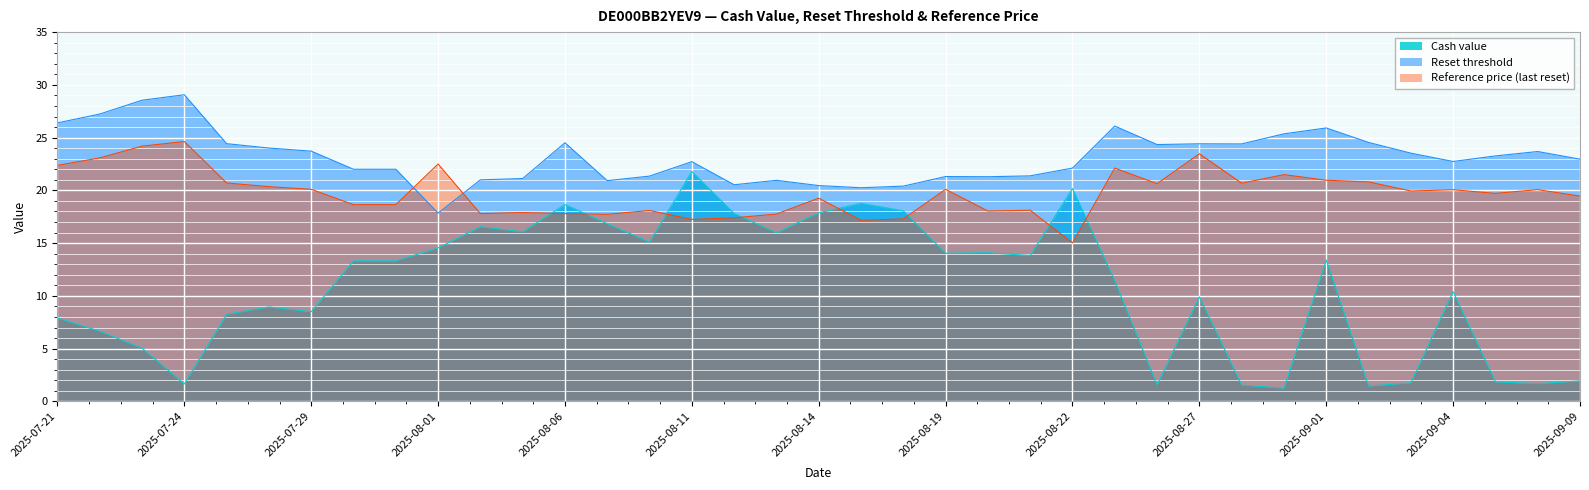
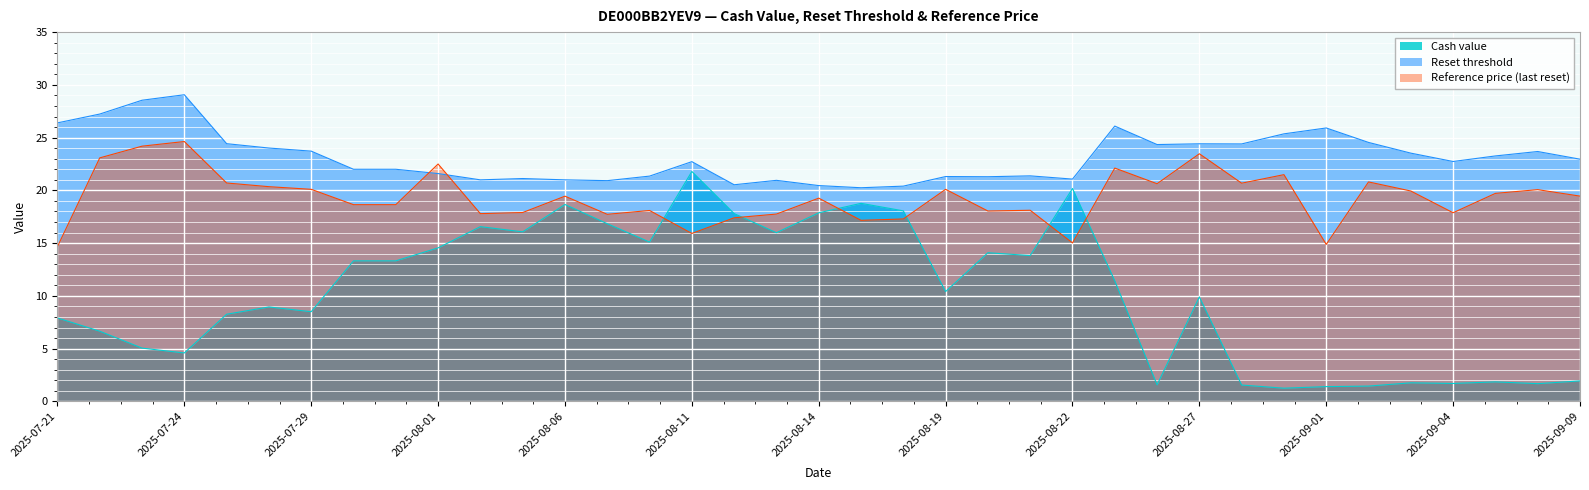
Reference price (last reset), 2025-07-21: 22.4 -> 14.7
Cash value, 2025-07-24: 1.7 -> 4.6
Reset threshold, 2025-08-01: 17.8 -> 21.6
Reset threshold, 2025-08-06: 24.5 -> 21.0
Reference price (last reset), 2025-08-06: 17.8 -> 19.5
Reference price (last reset), 2025-08-11: 17.2 -> 15.9
Cash value, 2025-08-19: 14.0 -> 10.4
Reset threshold, 2025-08-22: 22.1 -> 21.1
Cash value, 2025-09-01: 13.4 -> 1.4
Reference price (last reset), 2025-09-01: 21.0 -> 14.9
Cash value, 2025-09-04: 10.4 -> 1.7
Reference price (last reset), 2025-09-04: 20.1 -> 17.9
